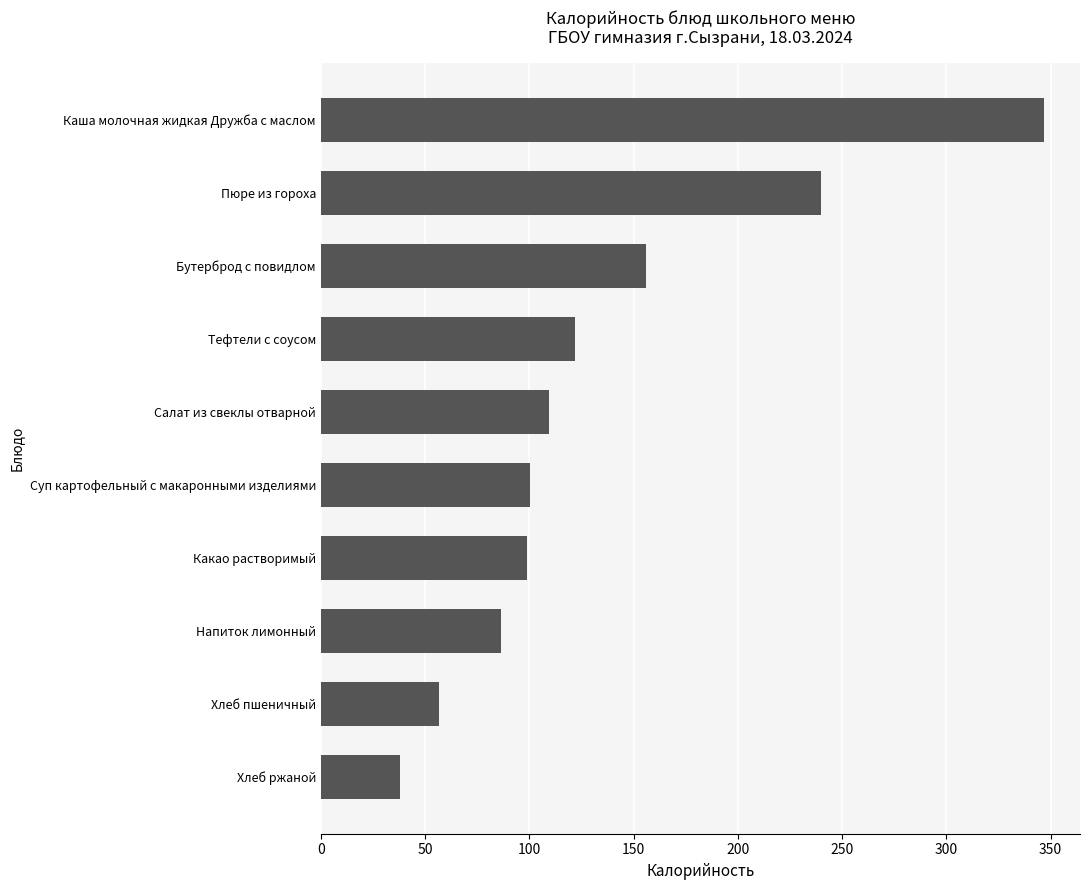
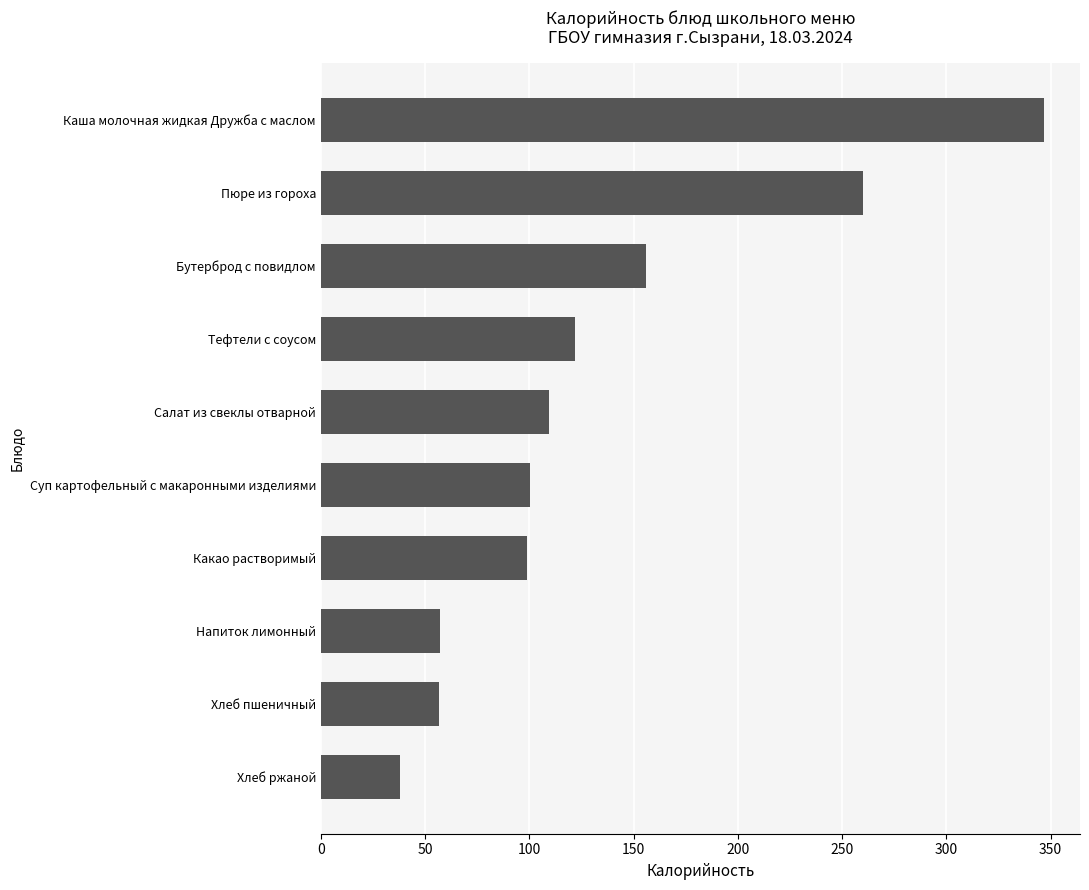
Пюре из гороха: 240 -> 260
Напиток лимонный: 86 -> 57
